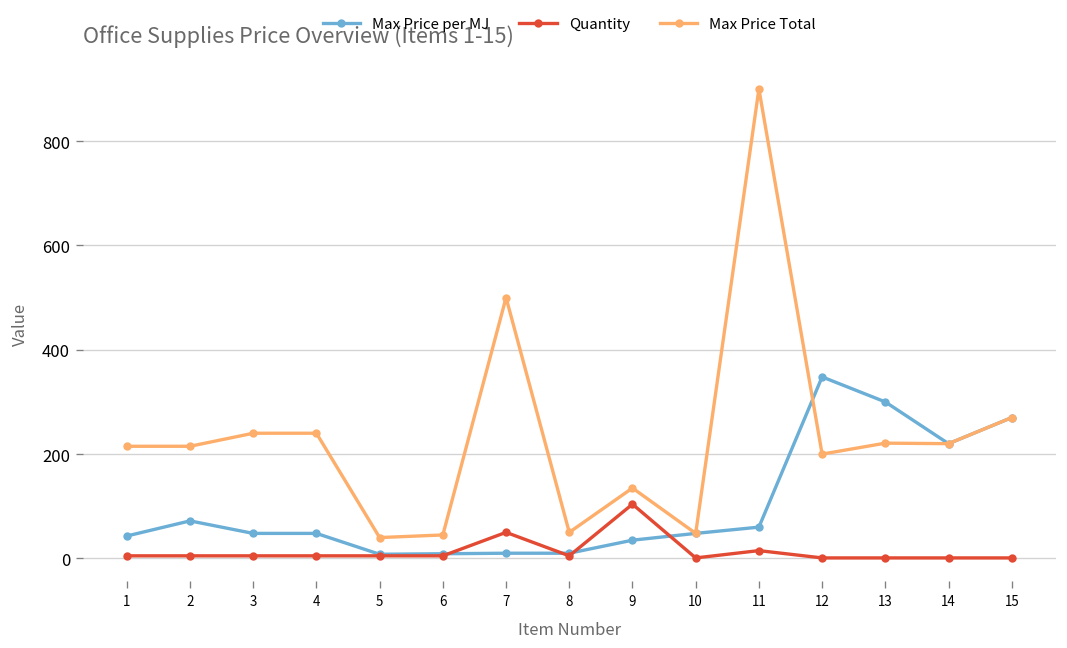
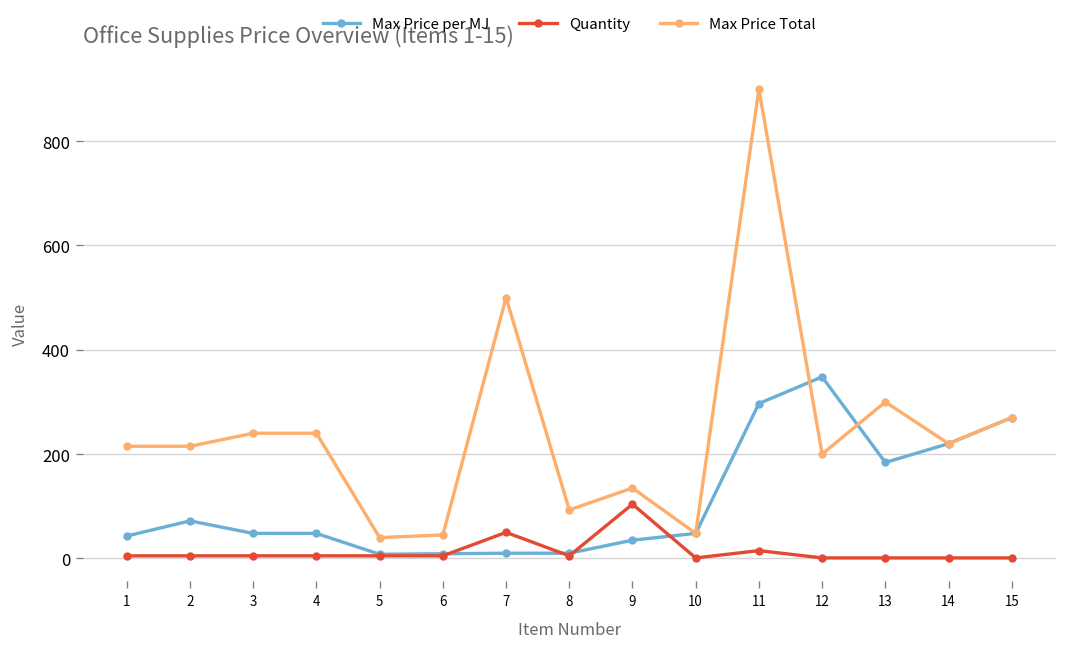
Max Price Total, 8: 50 -> 90
Max Price per MJ, 11: 60 -> 300
Max Price per MJ, 13: 300 -> 180
Max Price Total, 13: 220 -> 300
